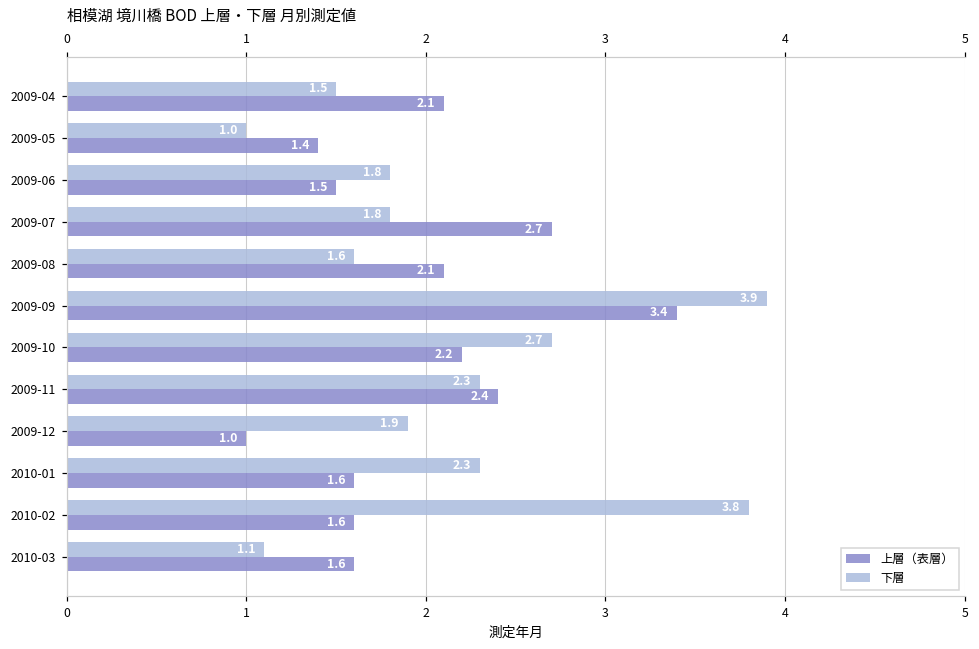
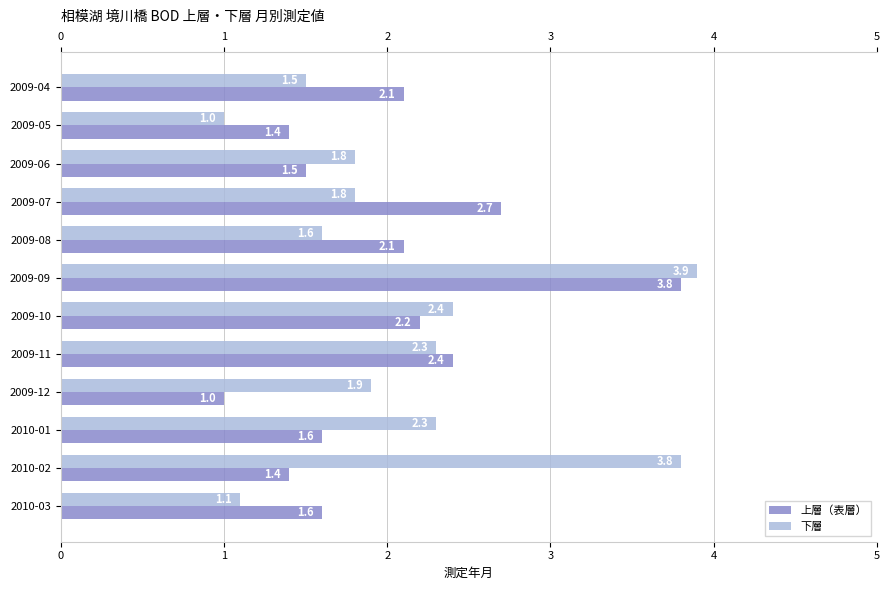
上層（表層）, 2009-09: 3.4 -> 3.8
下層, 2009-10: 2.7 -> 2.4
上層（表層）, 2010-02: 1.6 -> 1.4
